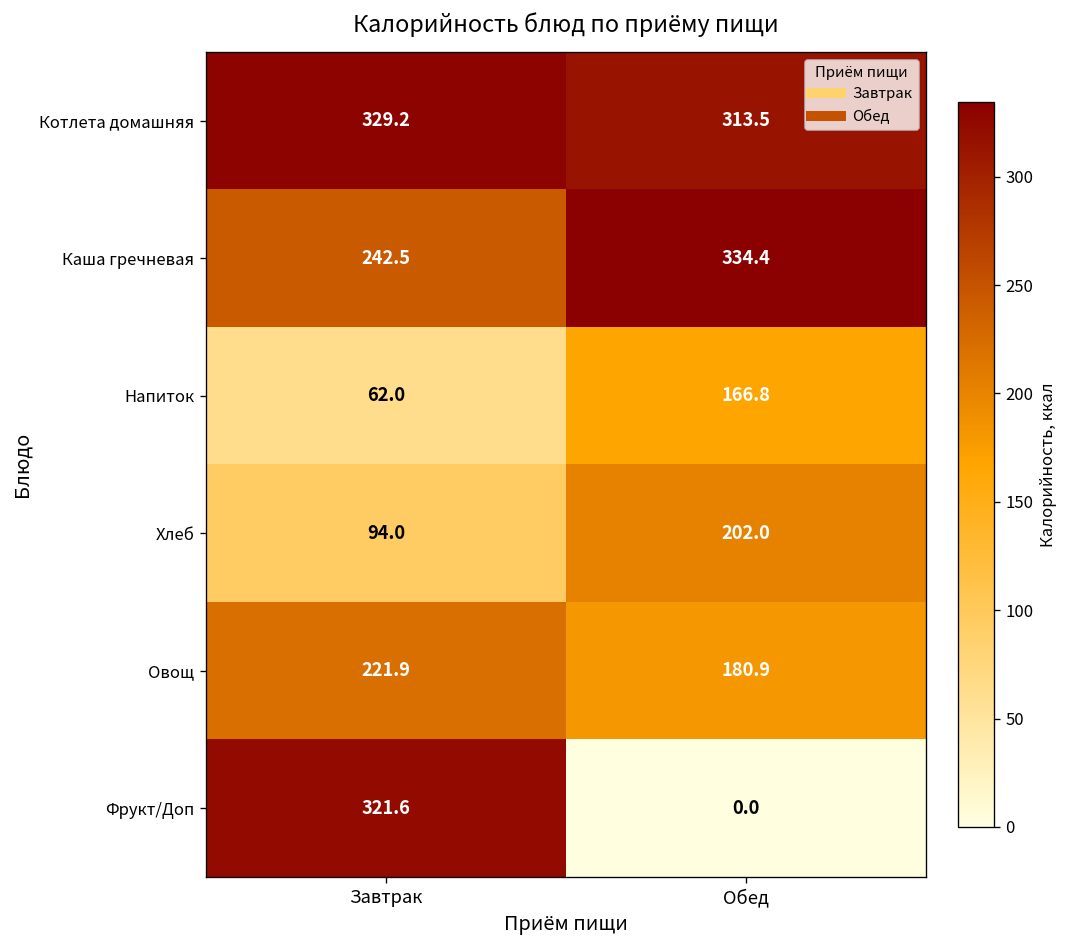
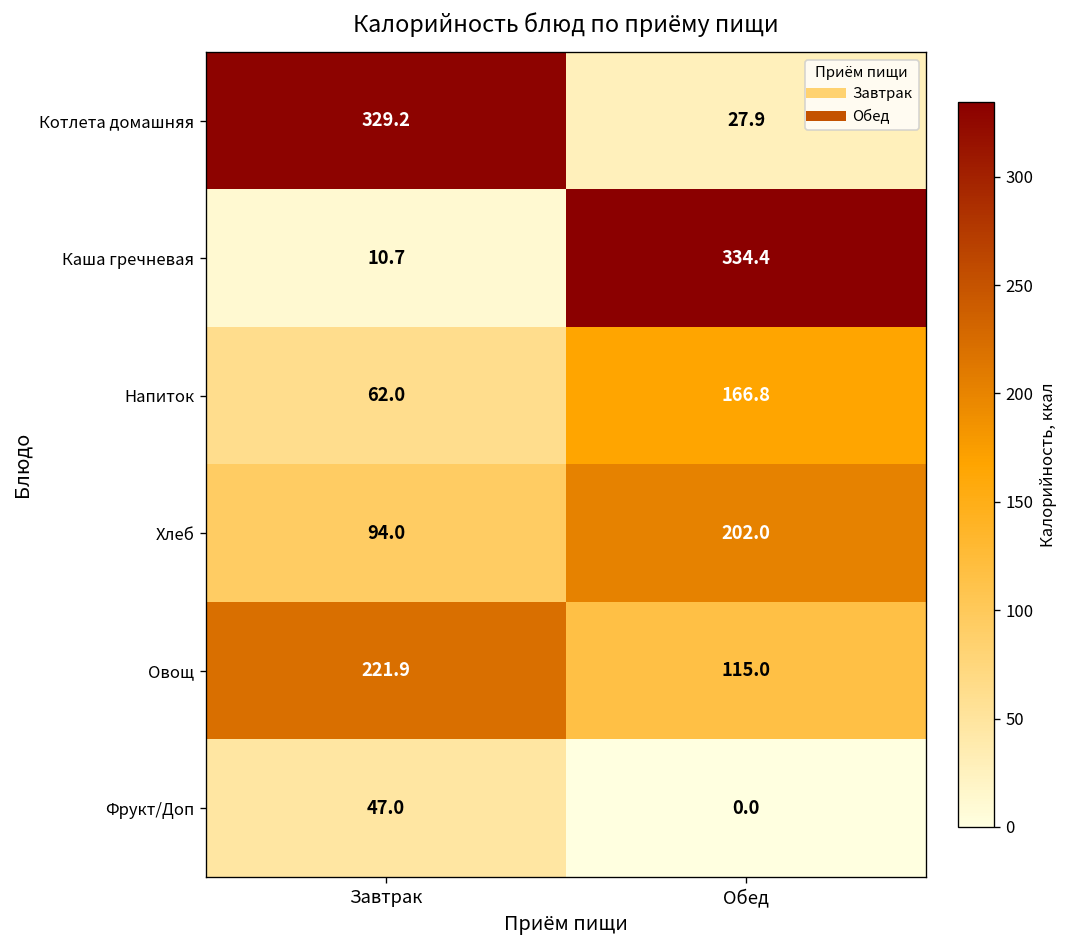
Котлета домашняя, Обед: 313.5 -> 27.9
Каша гречневая, Завтрак: 242.5 -> 10.7
Овощ, Обед: 180.9 -> 115.0
Фрукт/Доп, Завтрак: 321.6 -> 47.0
